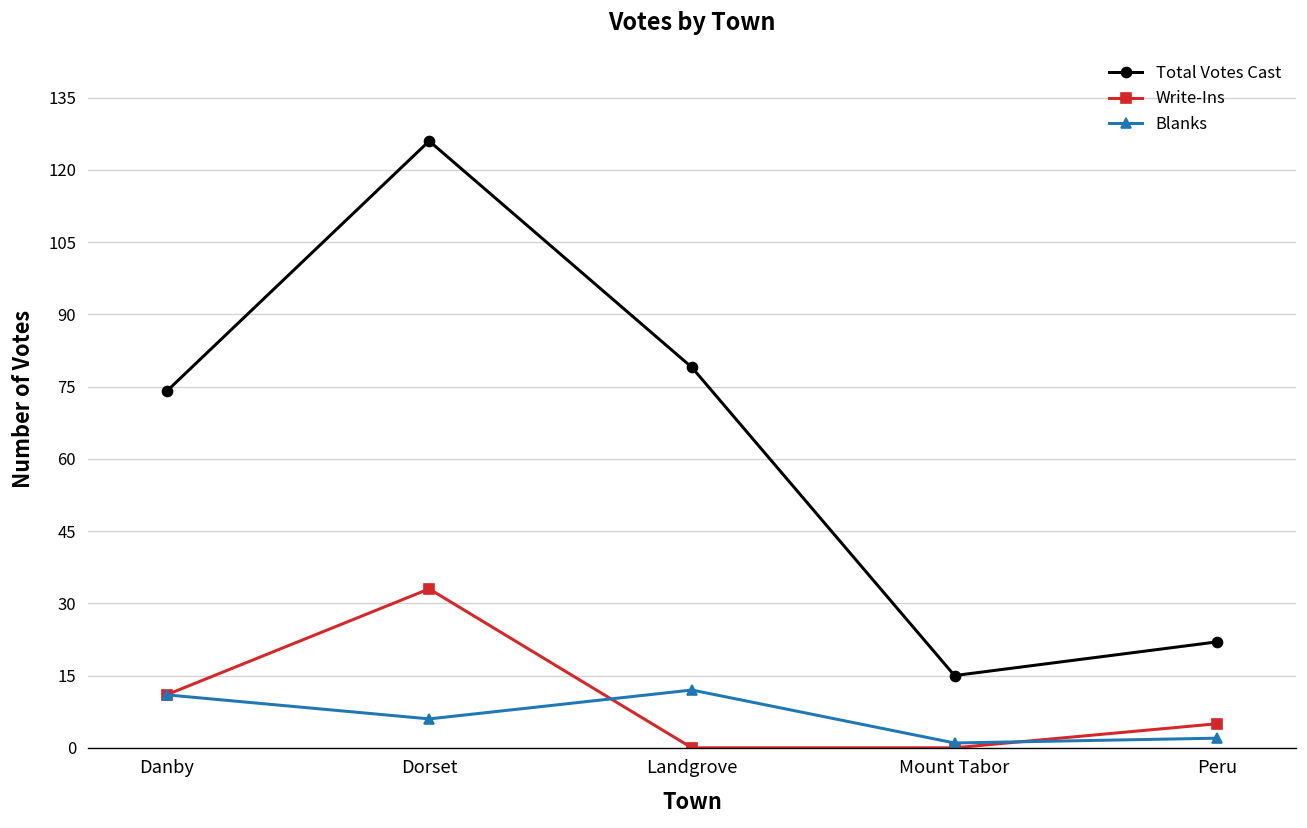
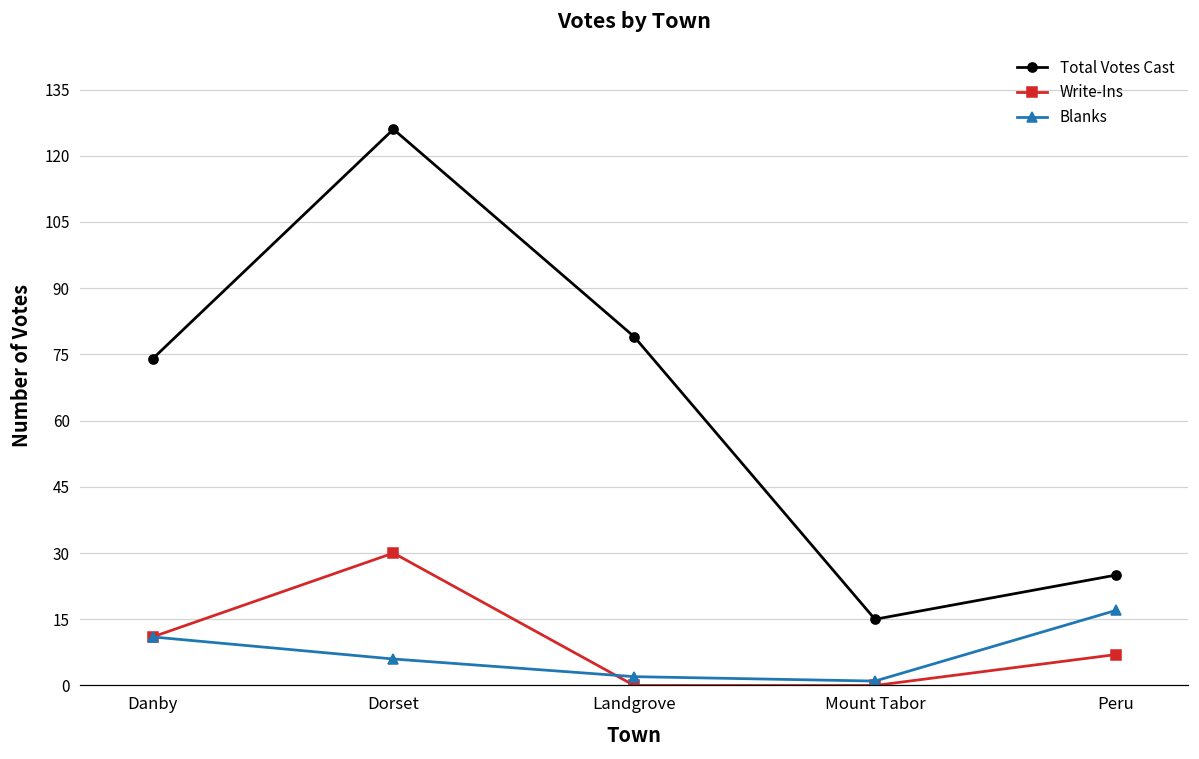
Write-Ins, Dorset: 33 -> 30
Blanks, Landgrove: 12 -> 2
Total Votes Cast, Peru: 22 -> 25
Write-Ins, Peru: 5 -> 7
Blanks, Peru: 2 -> 17
